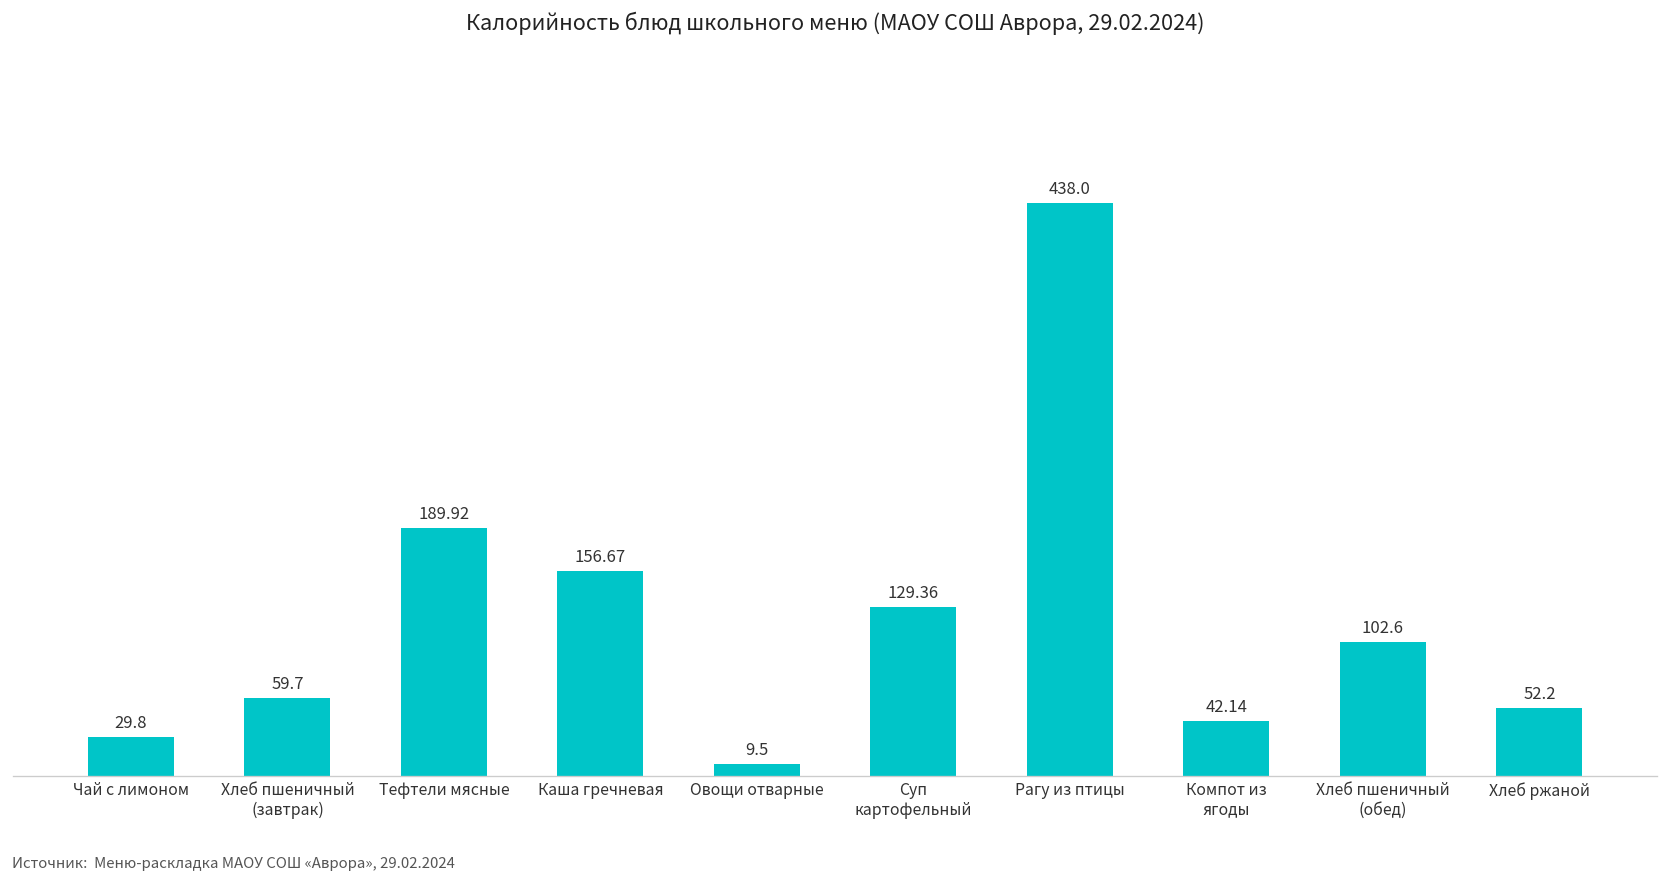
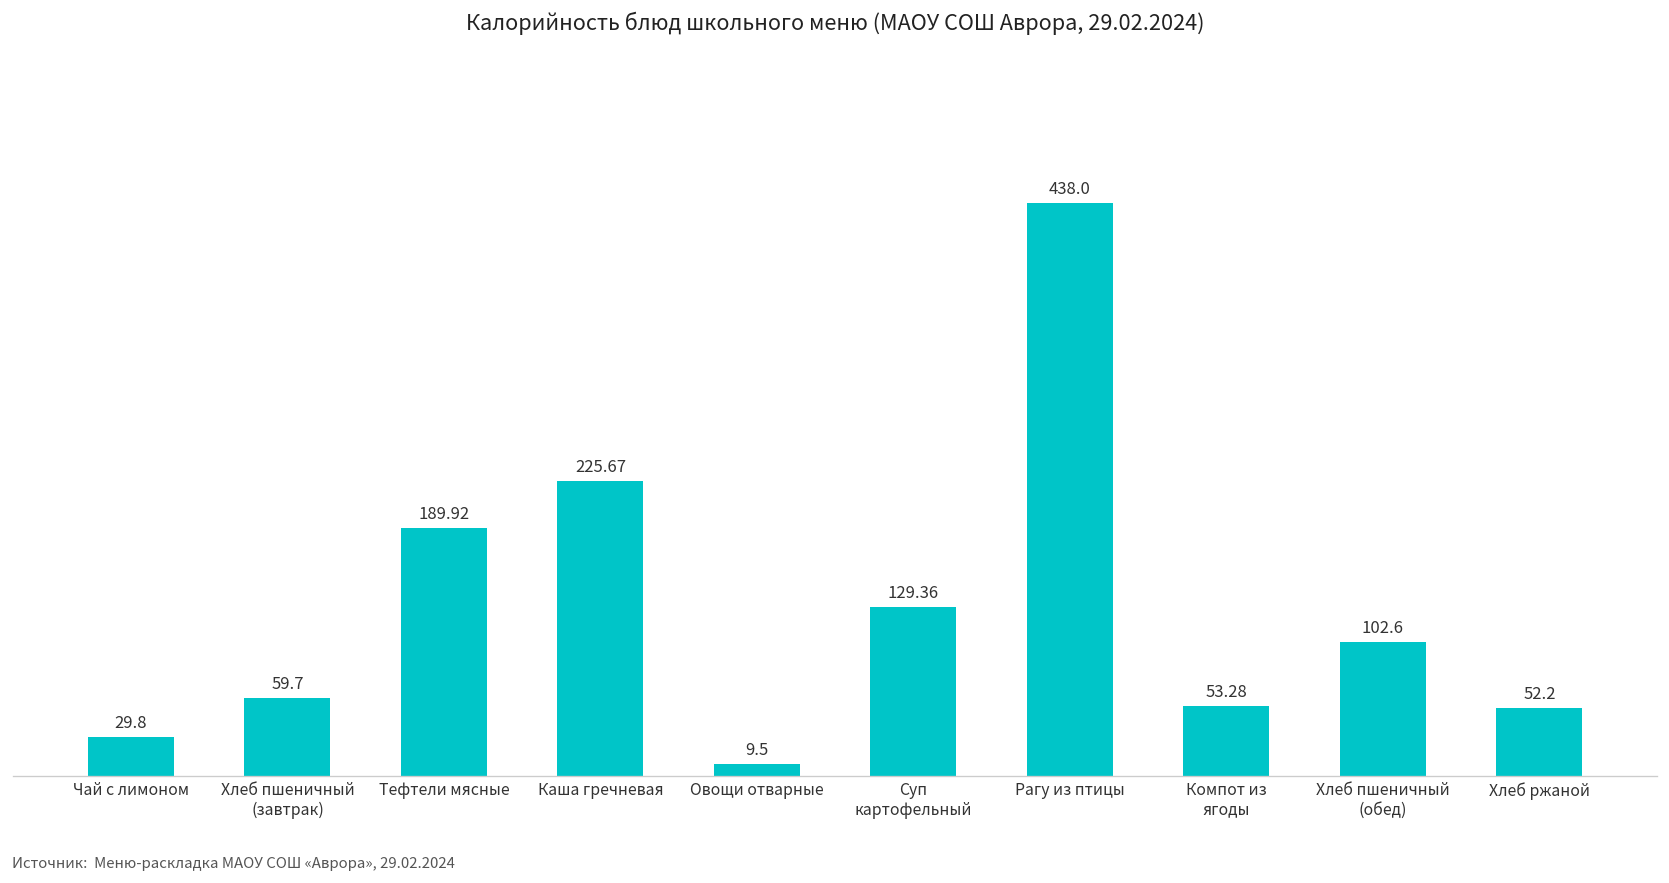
Каша гречневая: 156.67 -> 225.67
Компот из ягоды: 42.14 -> 53.28
